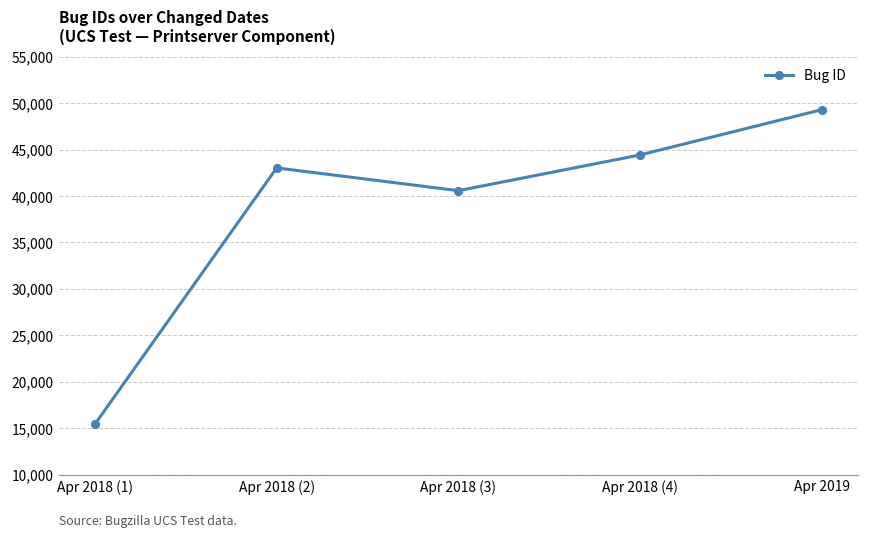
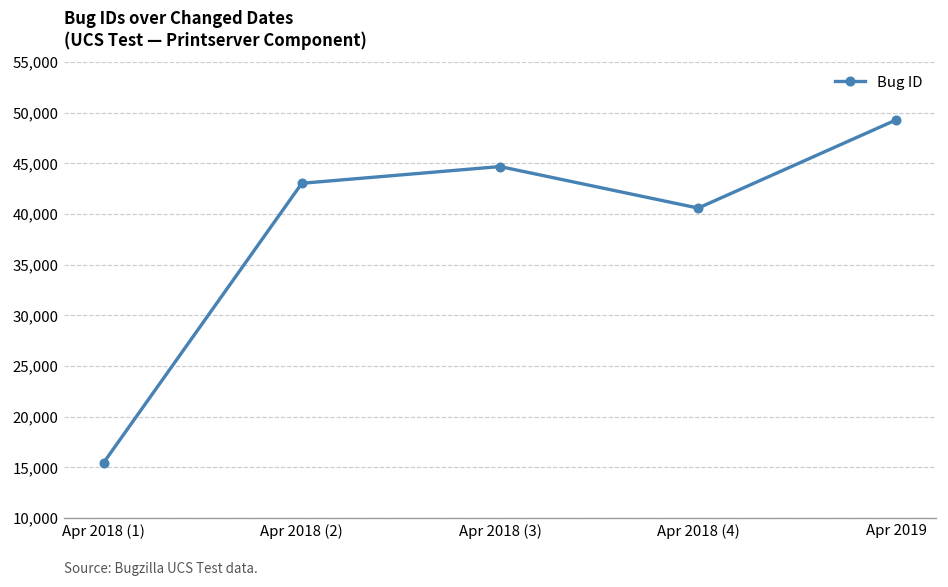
Apr 2018 (3): 41,000 -> 45,000
Apr 2018 (4): 44,000 -> 41,000
